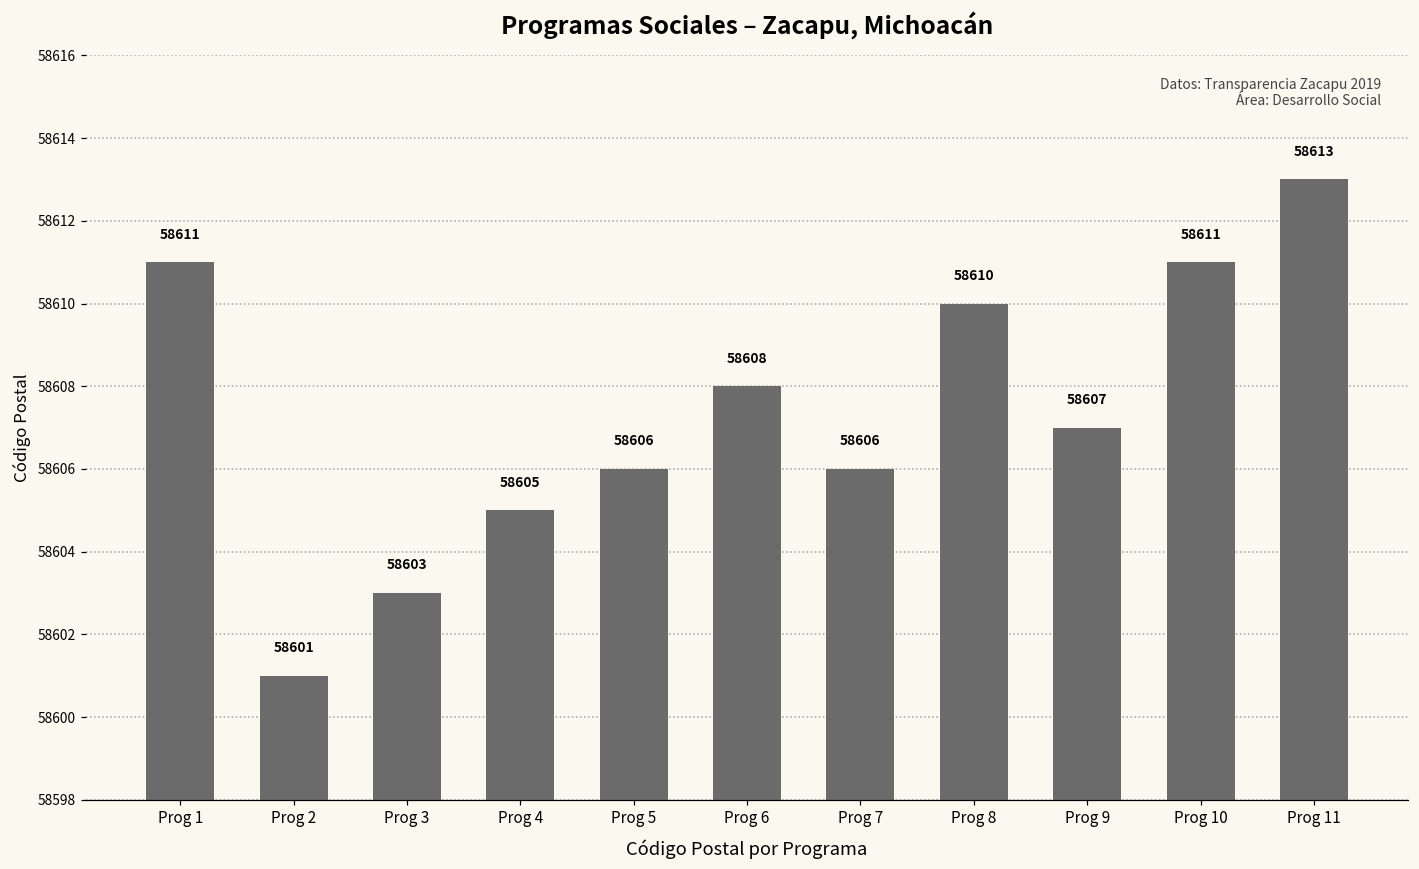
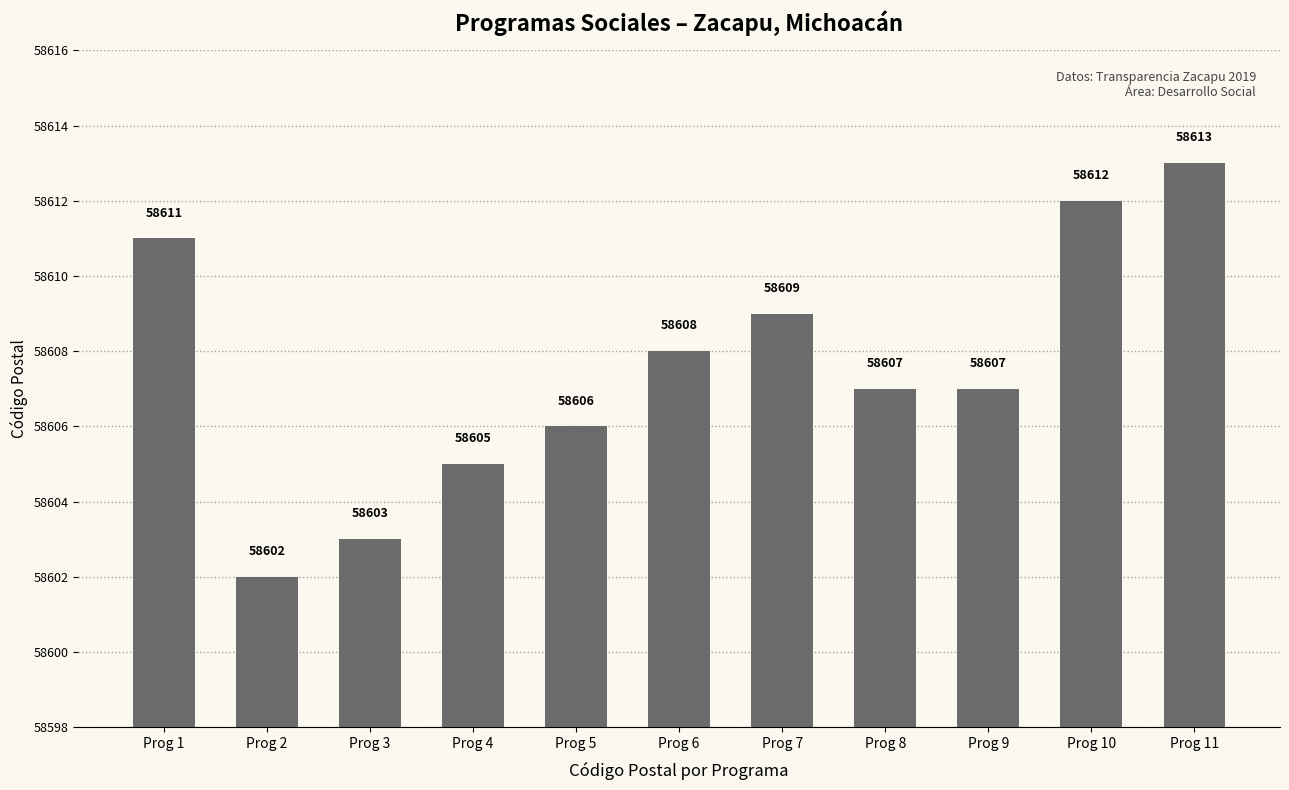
Prog 2: 58601 -> 58602
Prog 7: 58606 -> 58609
Prog 8: 58610 -> 58607
Prog 10: 58611 -> 58612
